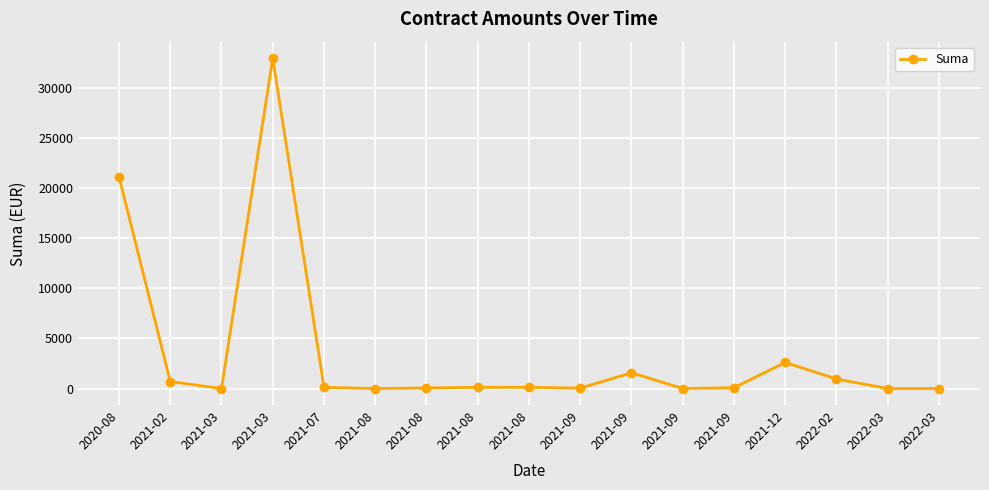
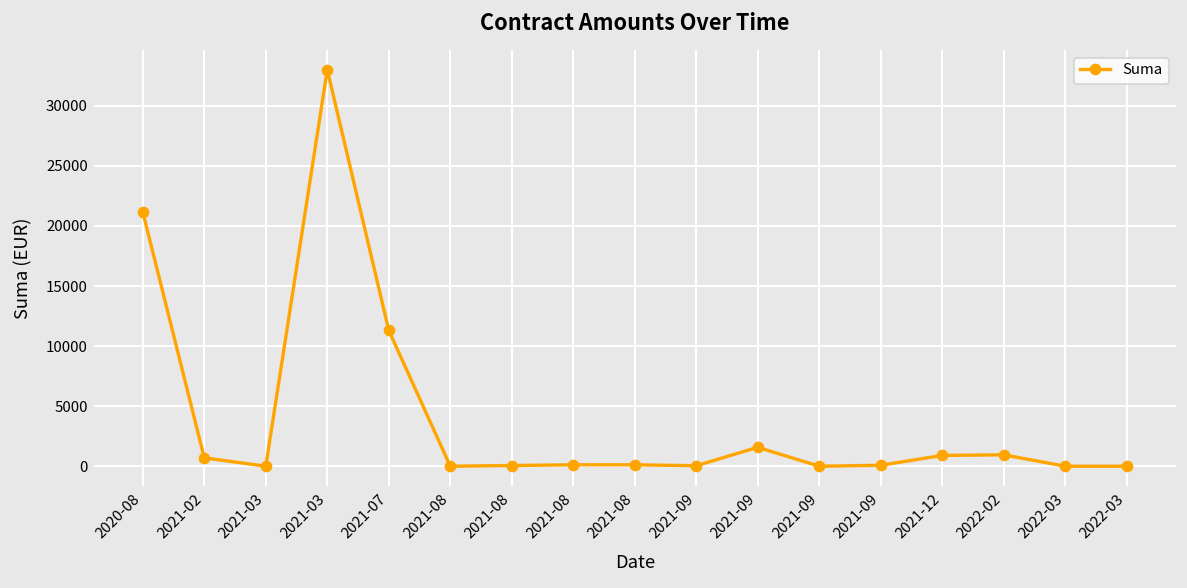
2021-07: 100 -> 11300
2021-12: 2600 -> 900
